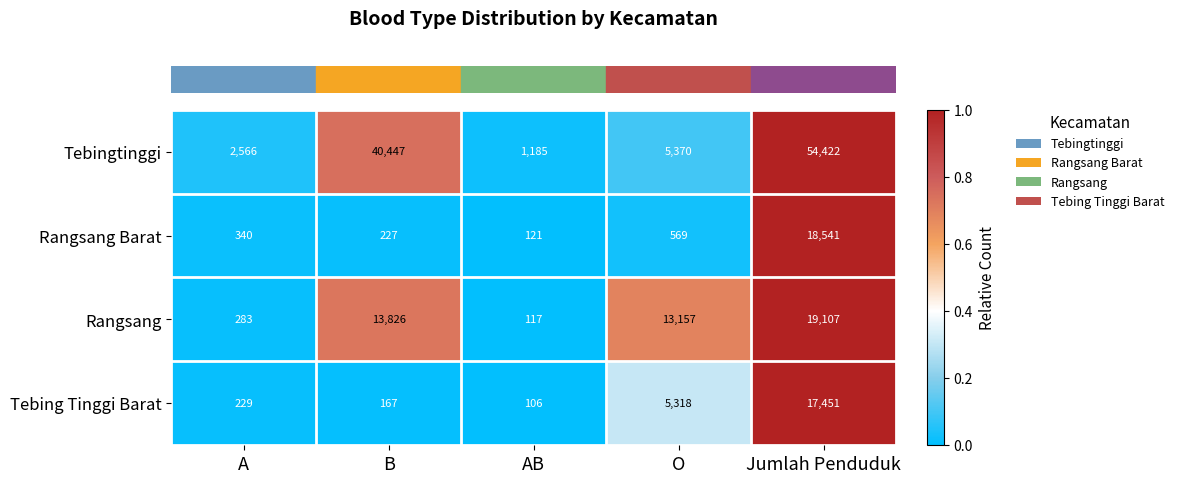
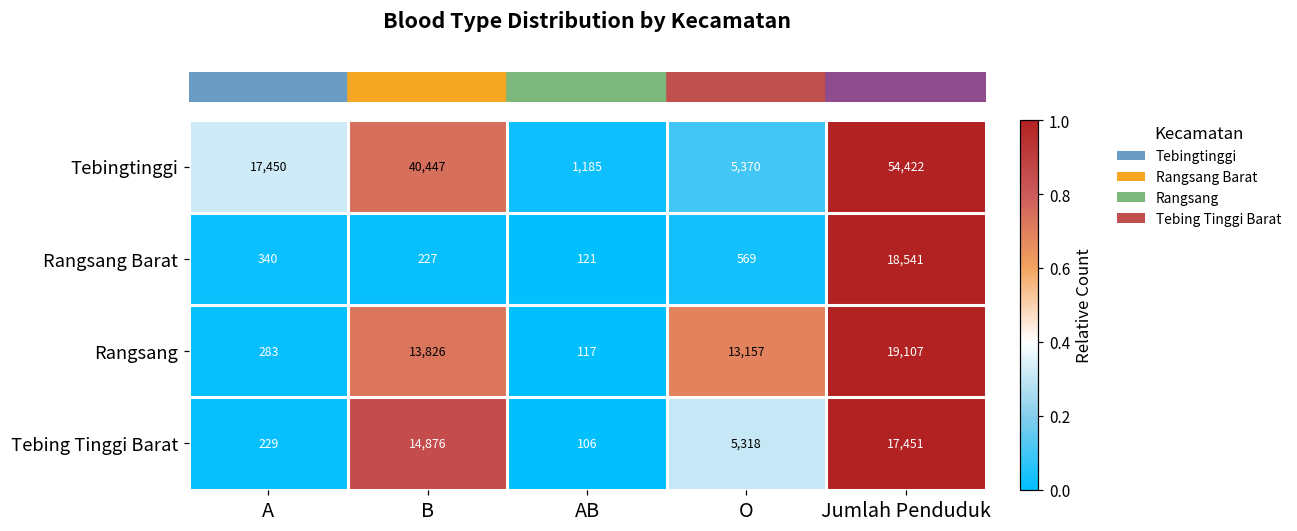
Tebingtinggi, A: 2,566 -> 17,450
Tebing Tinggi Barat, B: 167 -> 14,876
